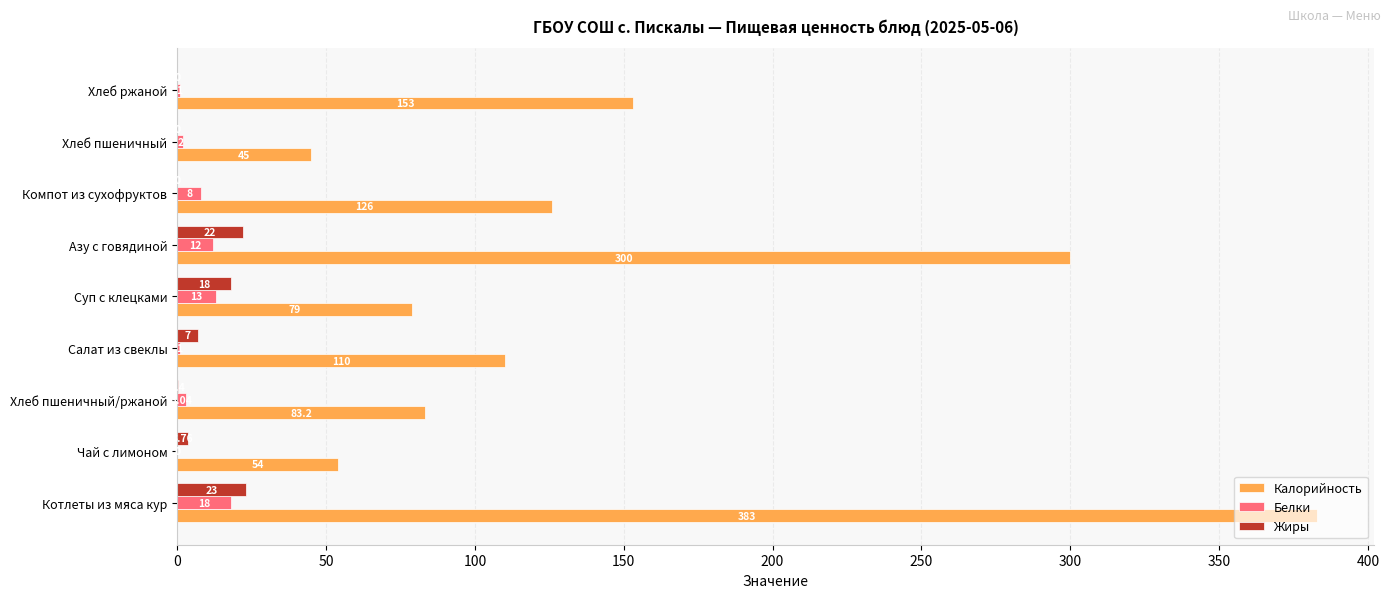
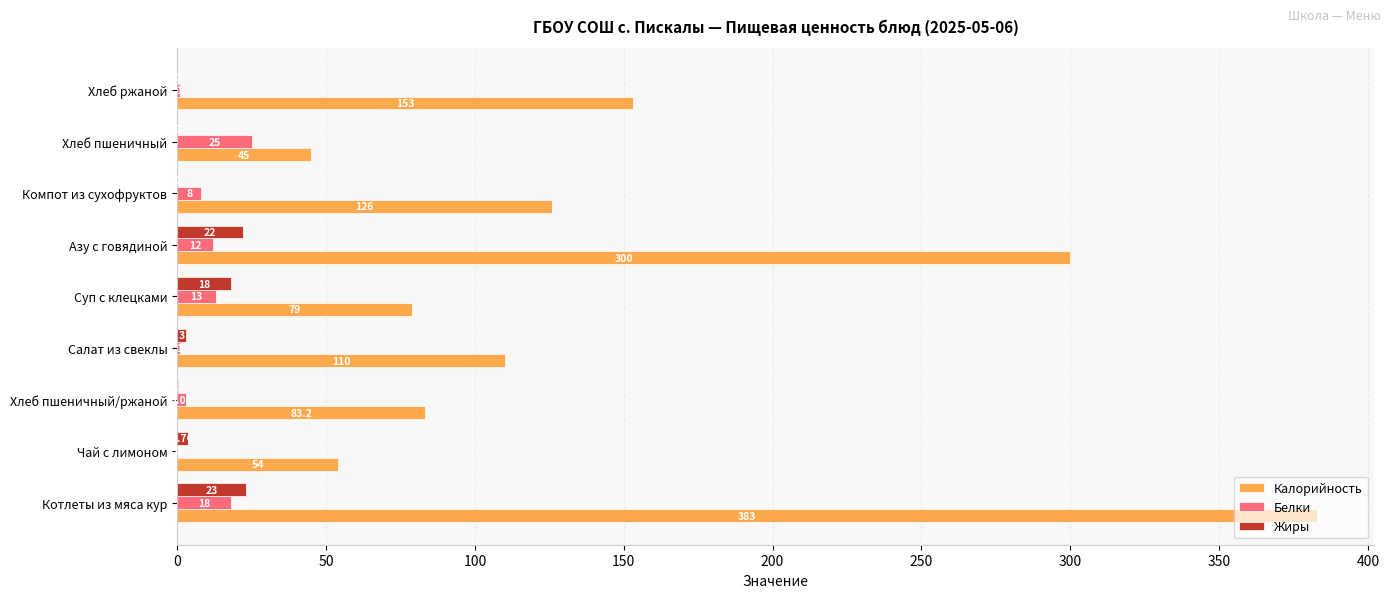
Белки, Хлеб пшеничный: 2 -> 25
Жиры, Салат из свеклы: 7 -> 3
